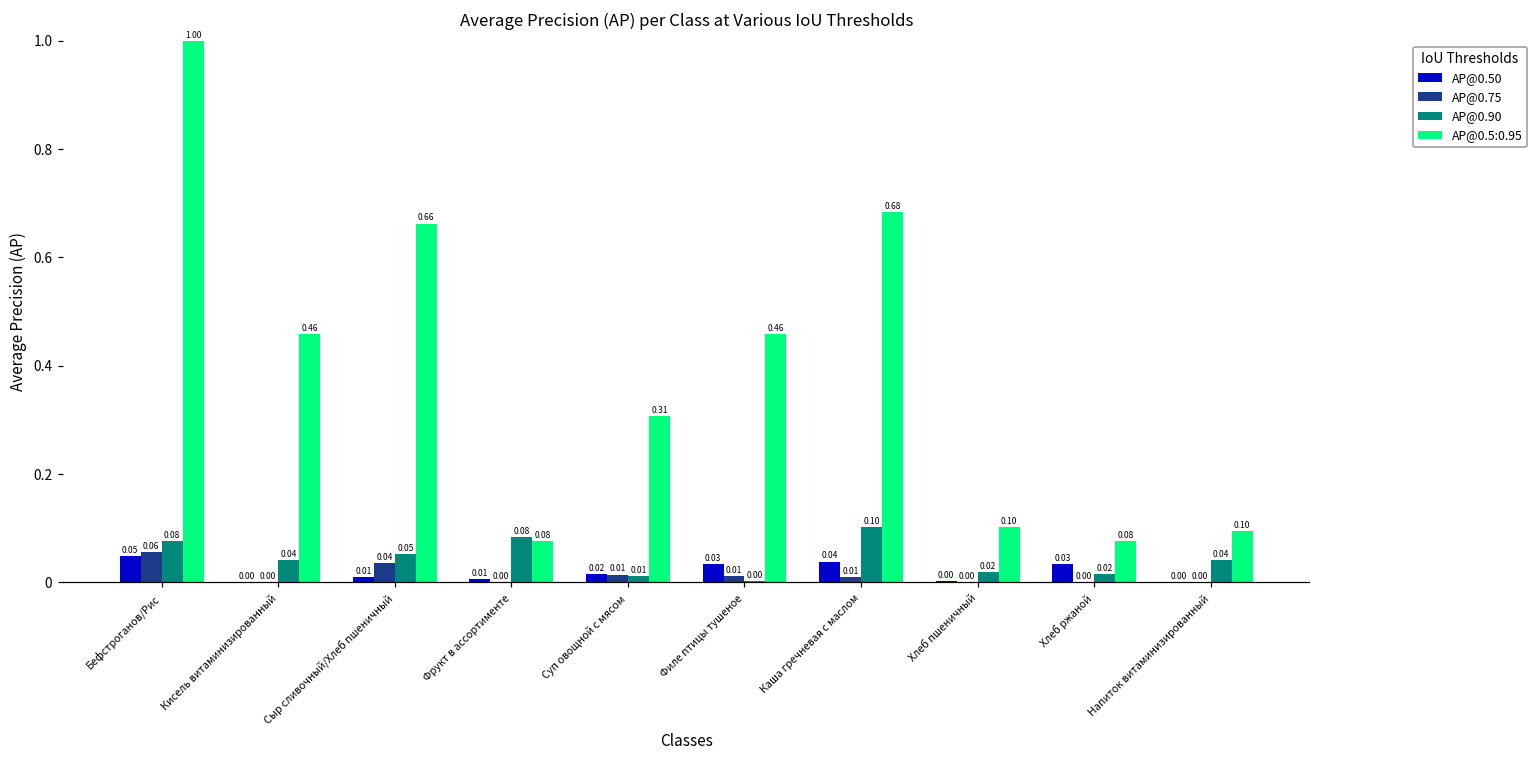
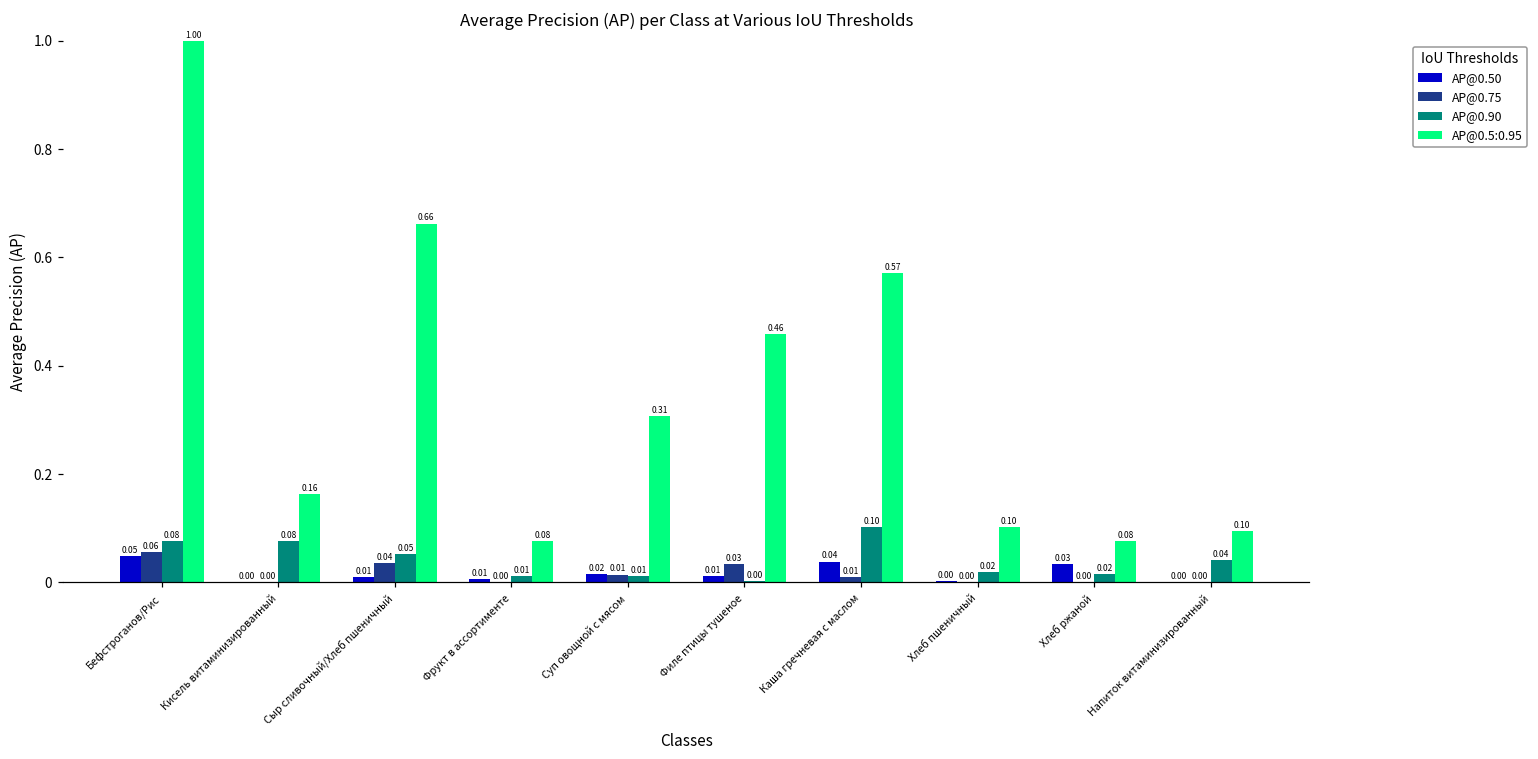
AP@0.90, Кисель витаминизированный: 0.04 -> 0.08
AP@0.5:0.95, Кисель витаминизированный: 0.46 -> 0.16
AP@0.90, Фрукт в ассортименте: 0.08 -> 0.01
AP@0.50, Филе птицы тушеное: 0.03 -> 0.01
AP@0.75, Филе птицы тушеное: 0.01 -> 0.03
AP@0.5:0.95, Каша гречневая с маслом: 0.68 -> 0.57
